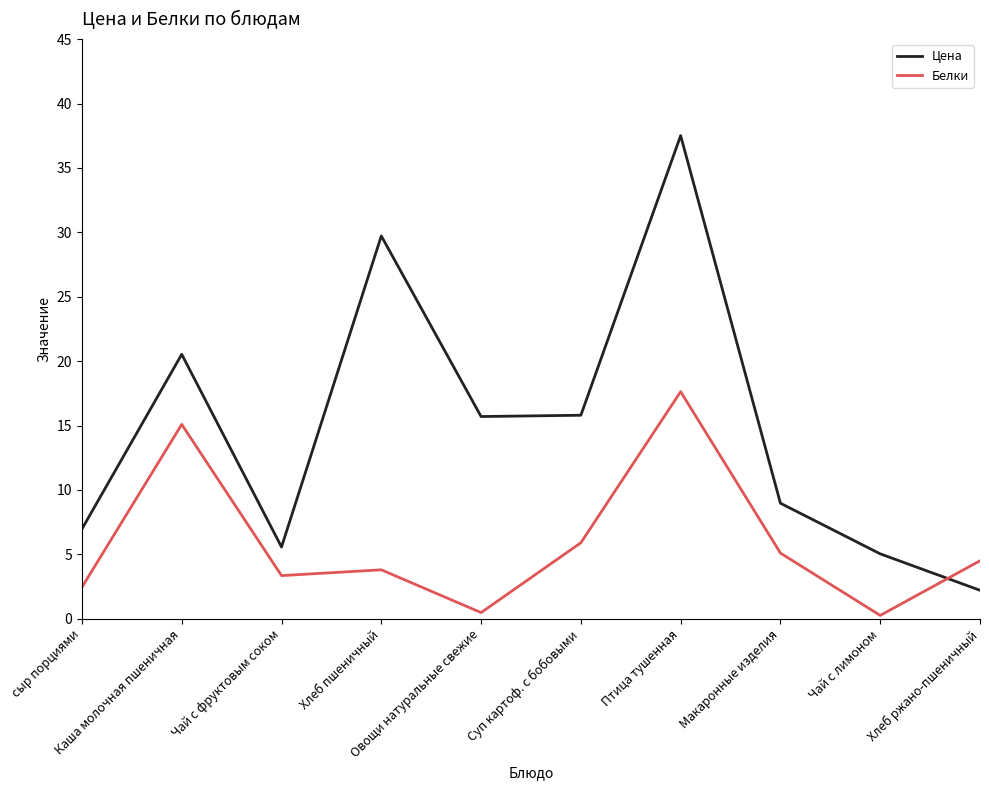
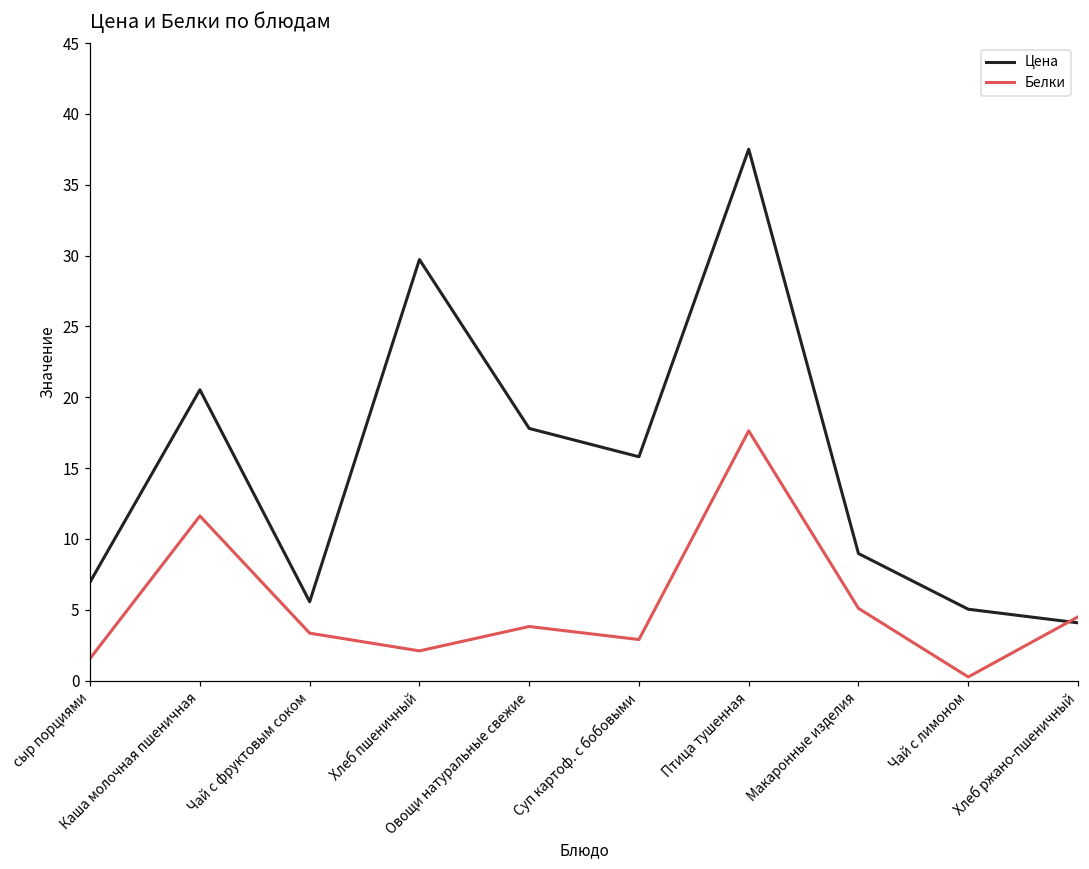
Белки, сыр порциями: 2.5 -> 1.6
Белки, Каша молочная пшеничная: 15.1 -> 11.6
Белки, Хлеб пшеничный: 3.8 -> 2.1
Цена, Овощи натуральные свежие: 15.7 -> 17.8
Белки, Овощи натуральные свежие: 0.5 -> 3.8
Белки, Суп картоф. с бобовыми: 5.9 -> 2.9
Цена, Хлеб ржано-пшеничный: 2.2 -> 4.1
